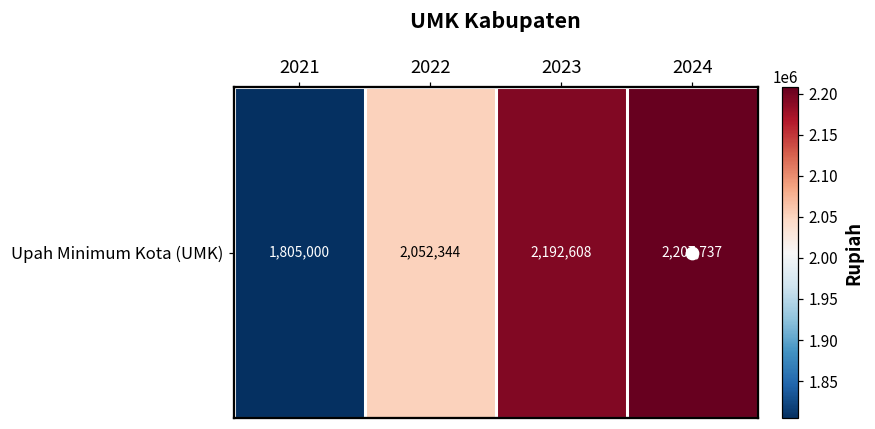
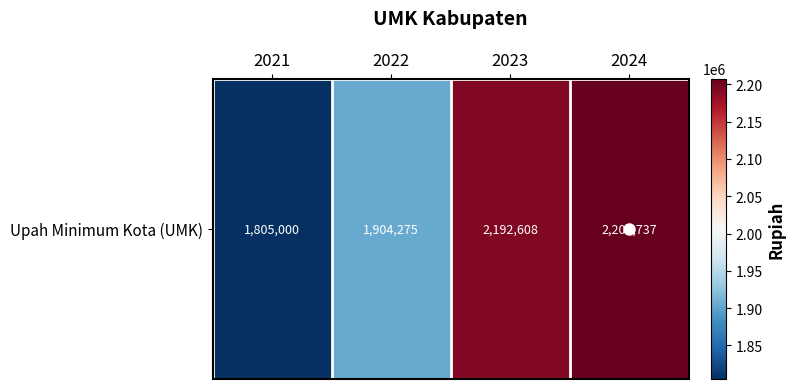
Upah Minimum Kota (UMK), 2022: 2,052,344 -> 1,904,275
